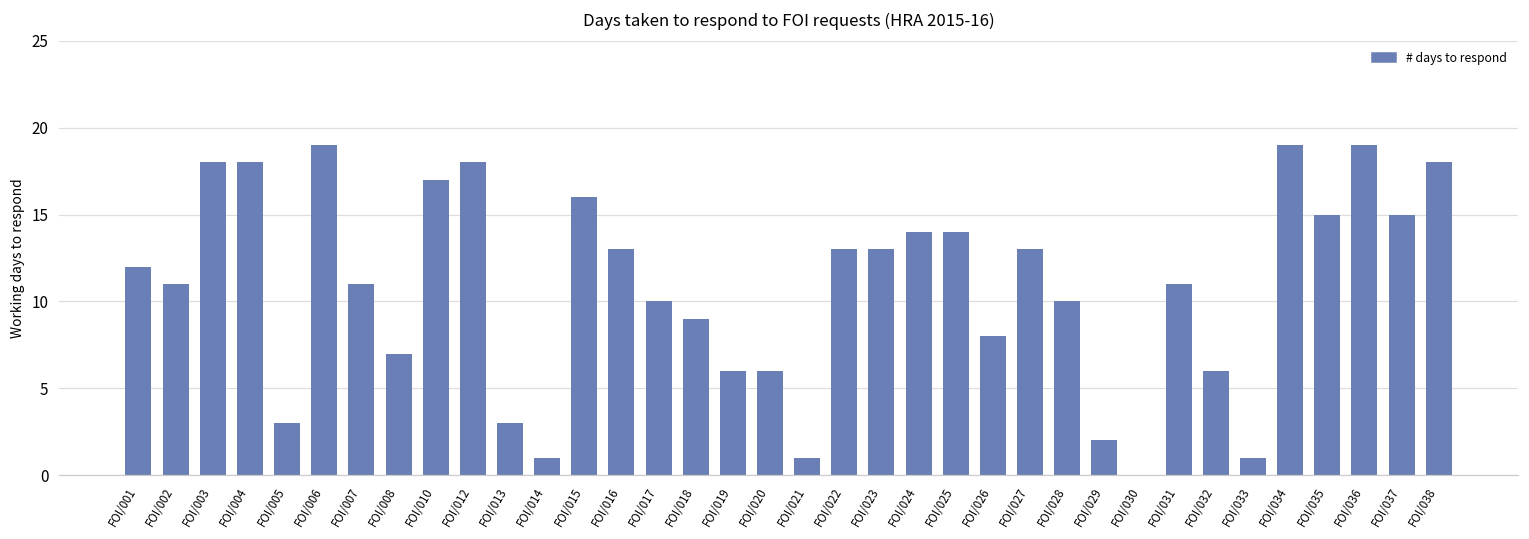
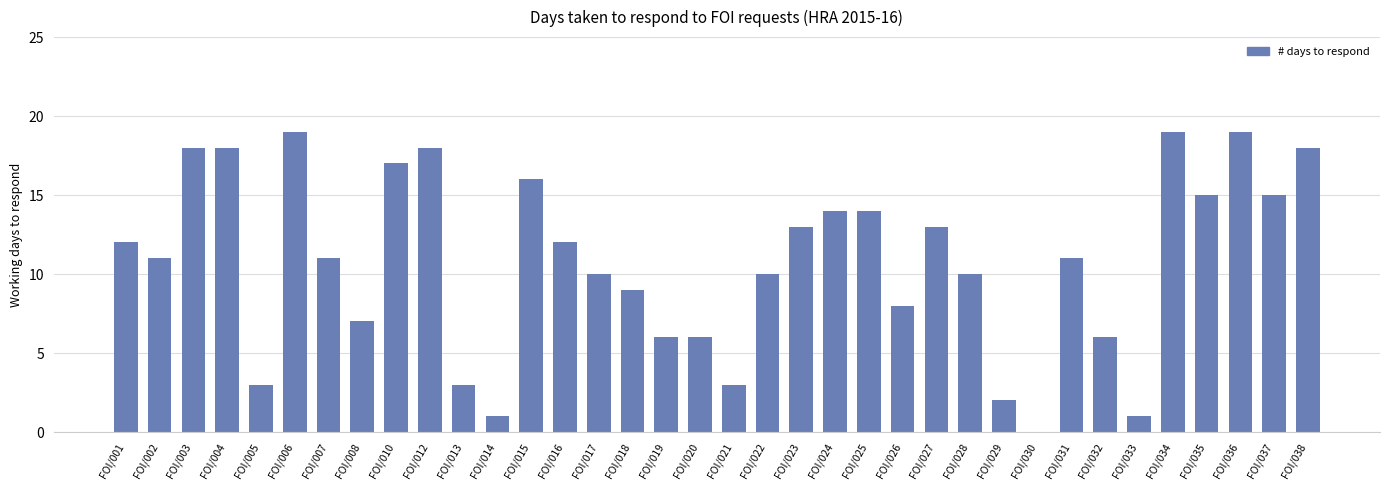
FOI/016: 13 -> 12
FOI/021: 1 -> 3
FOI/022: 13 -> 10
